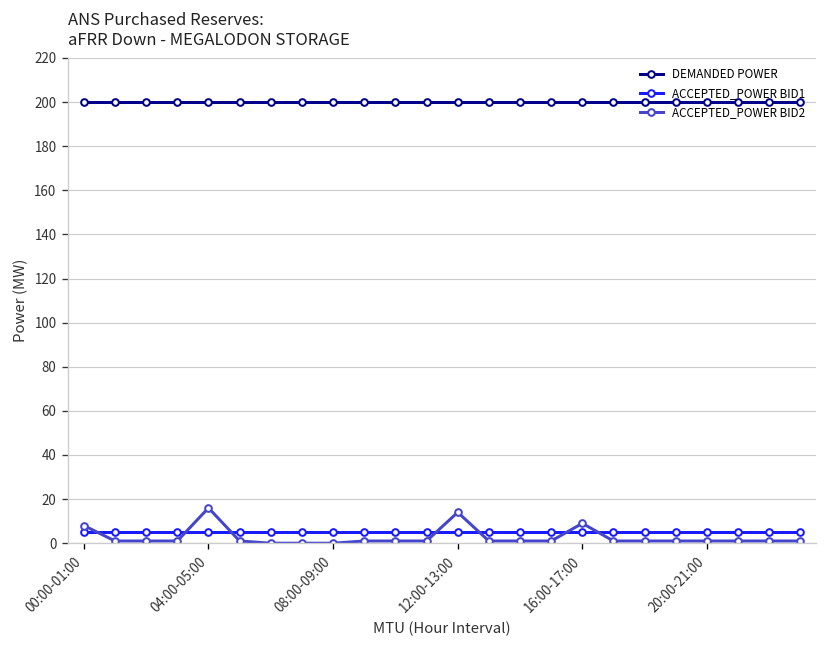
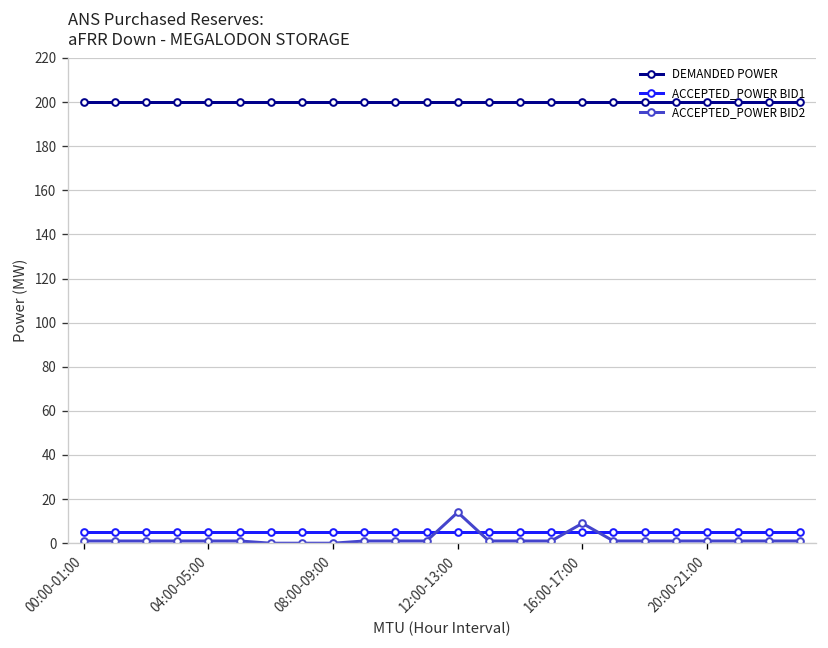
ACCEPTED_POWER BID2, 00:00-01:00: 8 -> 1
ACCEPTED_POWER BID2, 04:00-05:00: 16 -> 1
